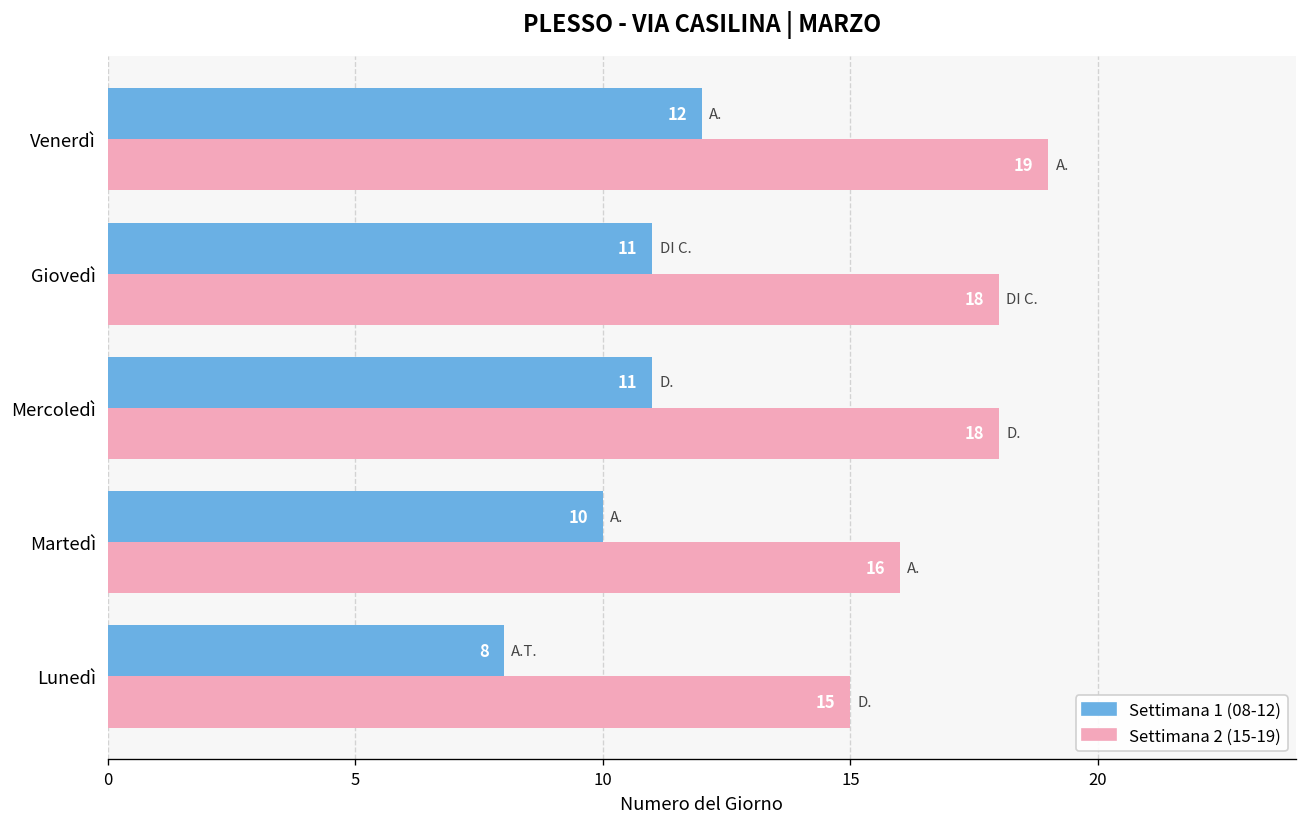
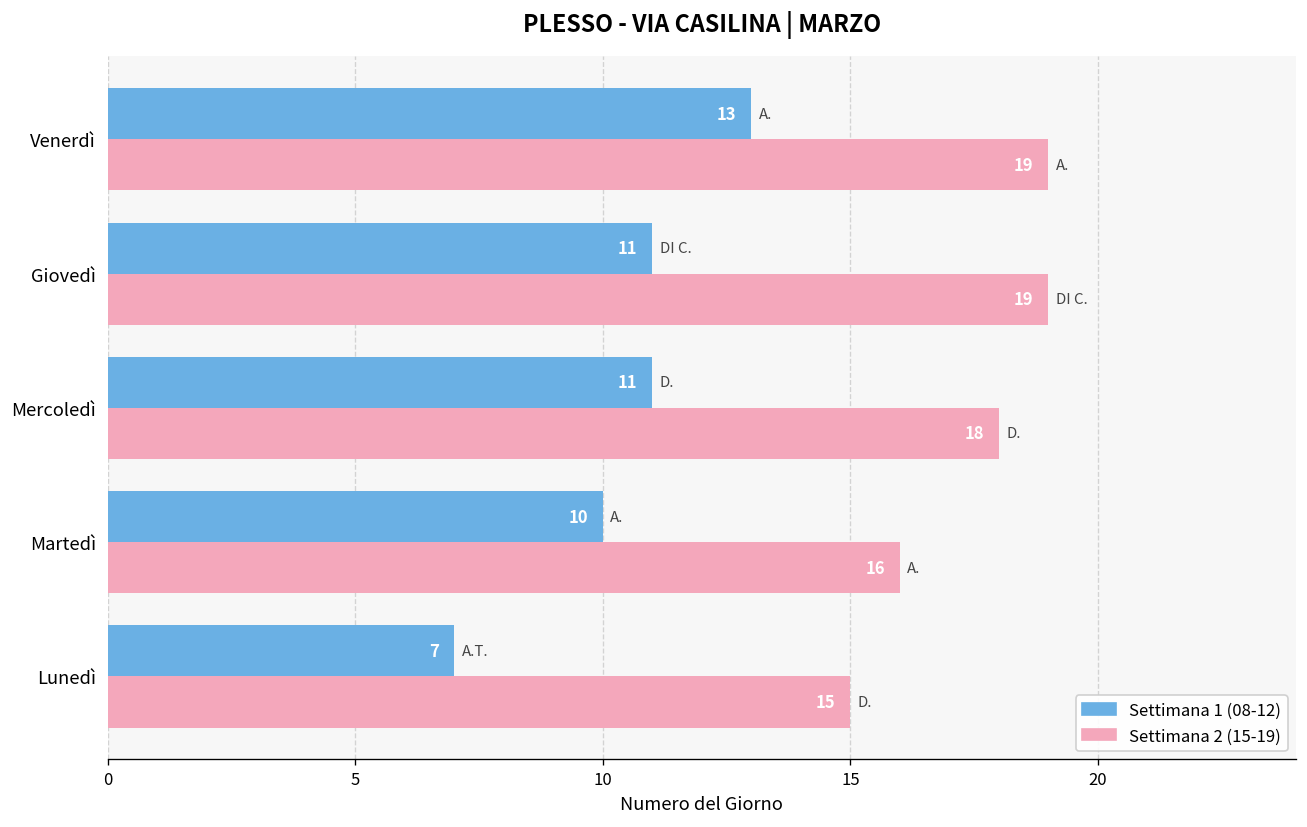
Settimana 1 (08-12), Venerdì: 12 -> 13
Settimana 2 (15-19), Giovedì: 18 -> 19
Settimana 1 (08-12), Lunedì: 8 -> 7
